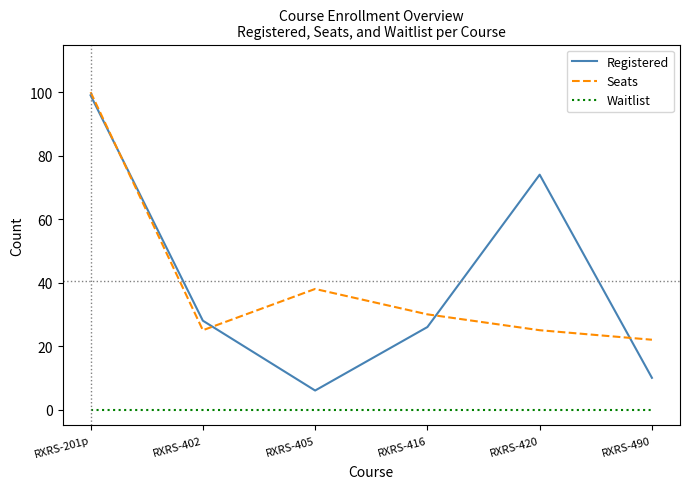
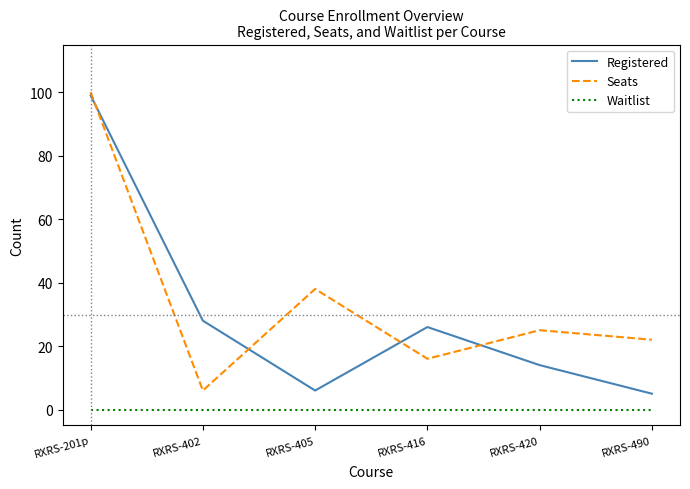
Seats, RXRS-402: 25 -> 6
Seats, RXRS-416: 30 -> 16
Registered, RXRS-420: 74 -> 14
Registered, RXRS-490: 10 -> 5
